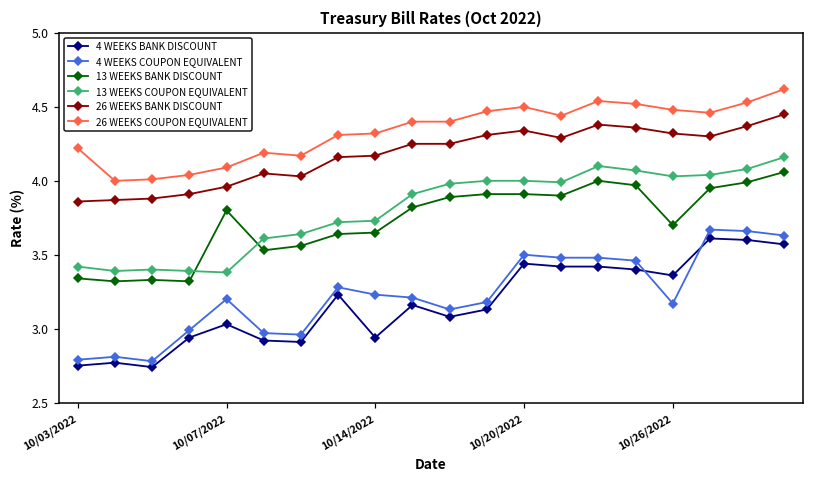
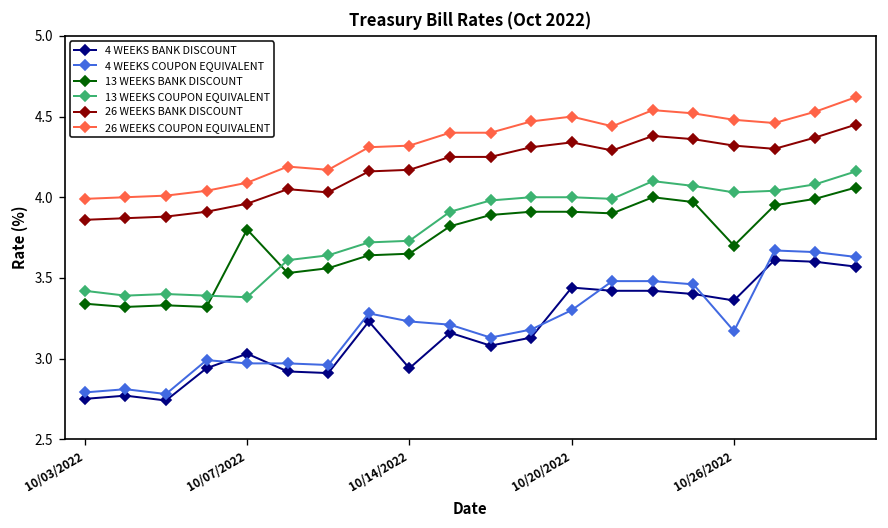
26 WEEKS COUPON EQUIVALENT, 10/03/2022: 4.22 -> 3.99
4 WEEKS COUPON EQUIVALENT, 10/07/2022: 3.20 -> 2.97
4 WEEKS COUPON EQUIVALENT, 10/20/2022: 3.5 -> 3.3
